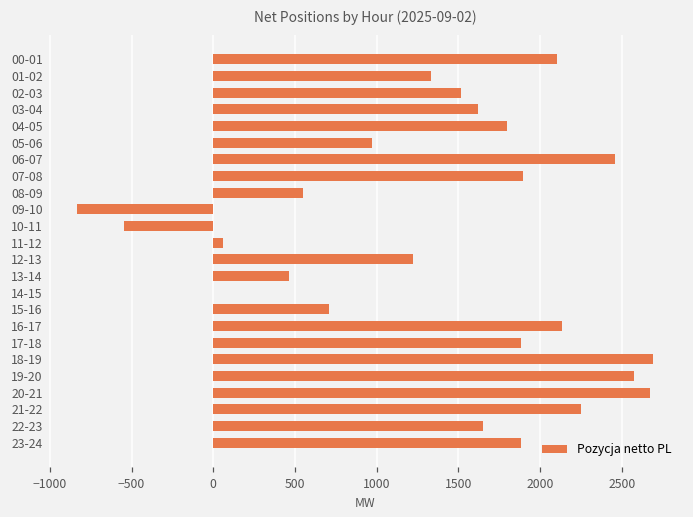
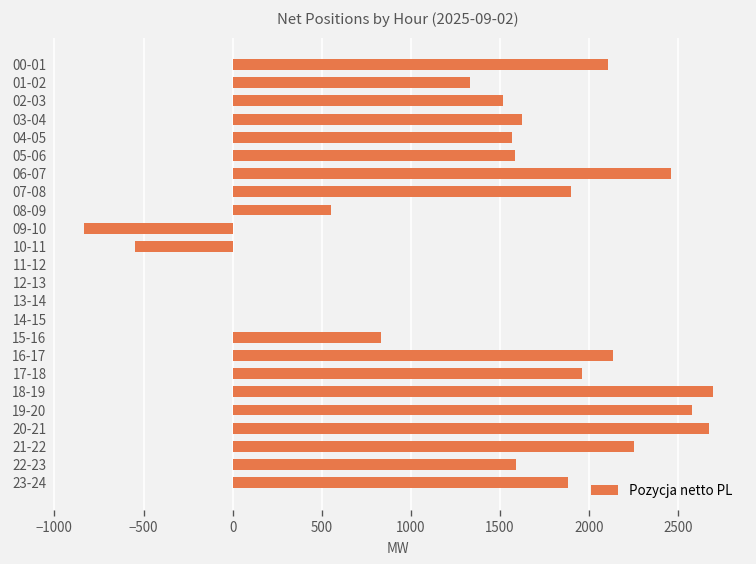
04-05: 1800 -> 1560
05-06: 970 -> 1580
11-12: 60 -> 0
12-13: 1220 -> 0
13-14: 470 -> 0
15-16: 710 -> 830
17-18: 1880 -> 1960
22-23: 1650 -> 1590
